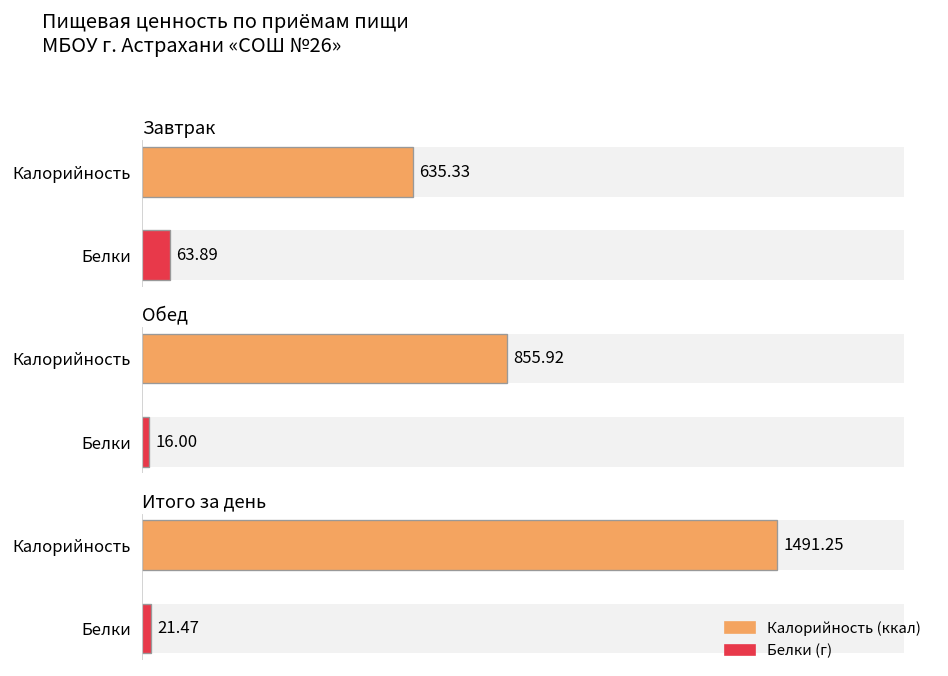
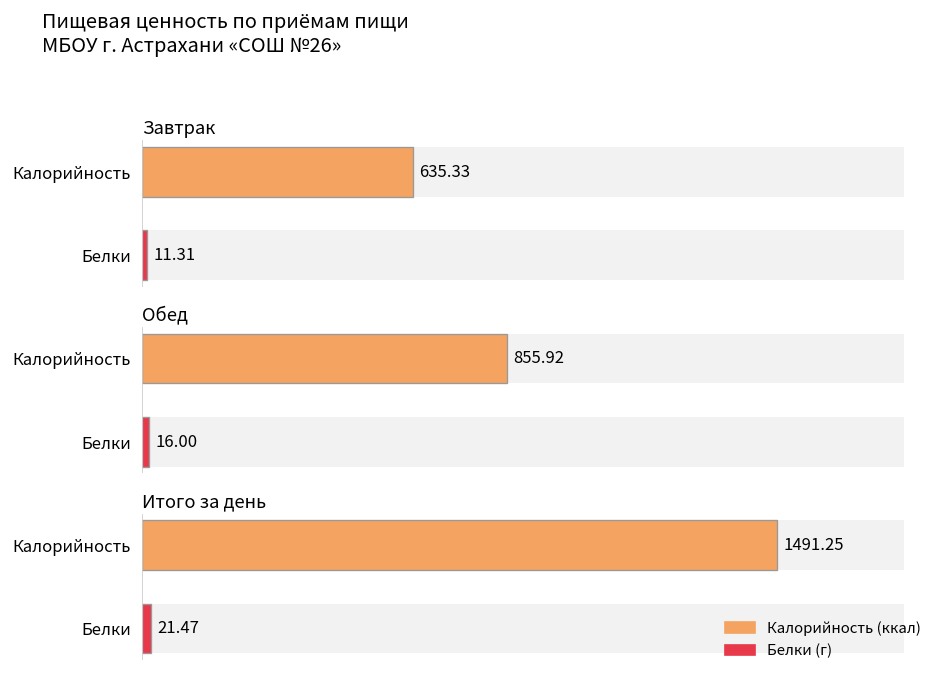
Завтрак, Белки: 63.89 -> 11.31
